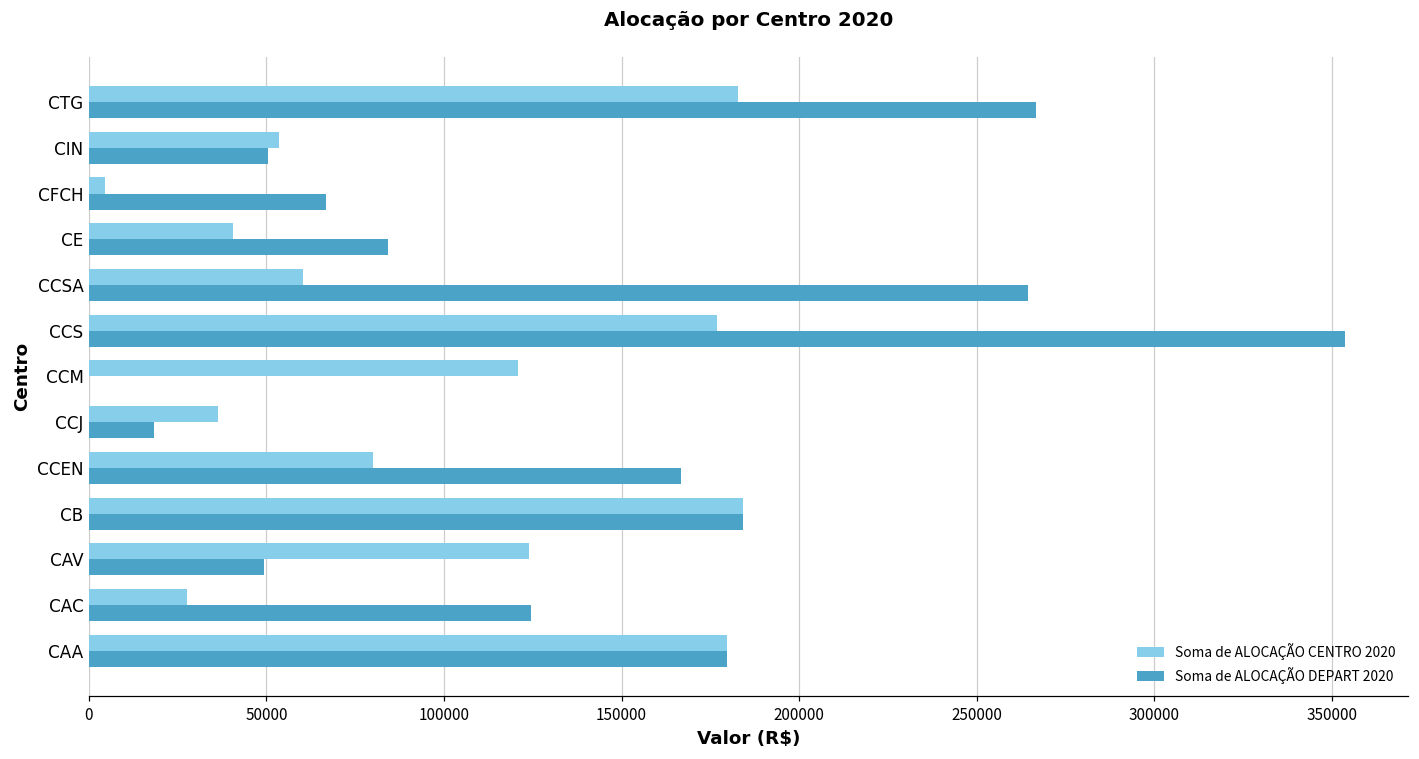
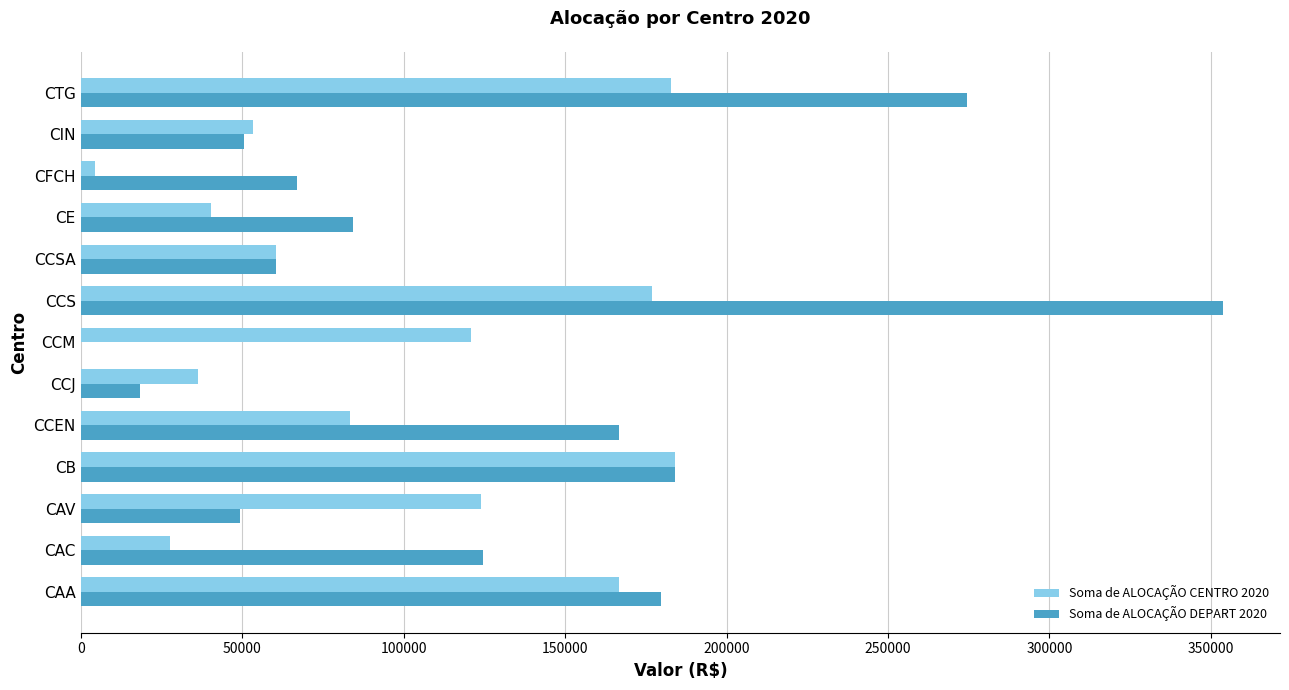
Soma de ALOCAÇÃO DEPART 2020, CTG: 267000 -> 274000
Soma de ALOCAÇÃO DEPART 2020, CCSA: 264000 -> 60000
Soma de ALOCAÇÃO CENTRO 2020, CCEN: 80000 -> 83000
Soma de ALOCAÇÃO CENTRO 2020, CAA: 180000 -> 167000
